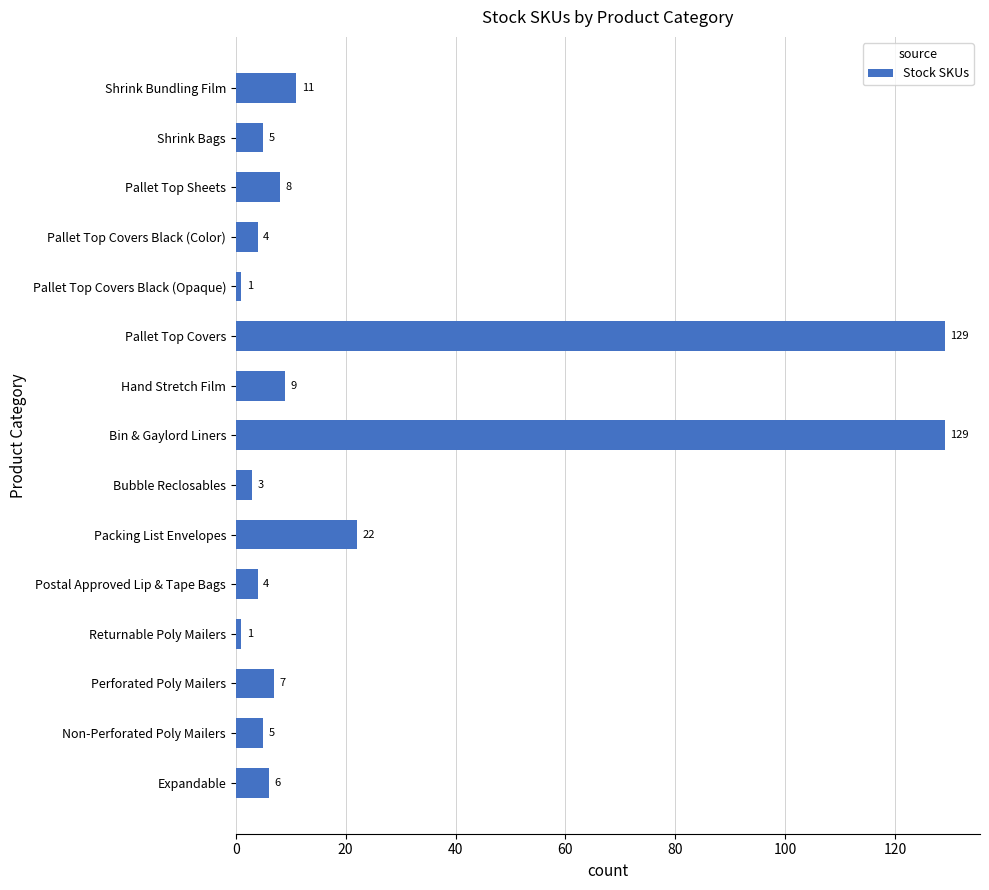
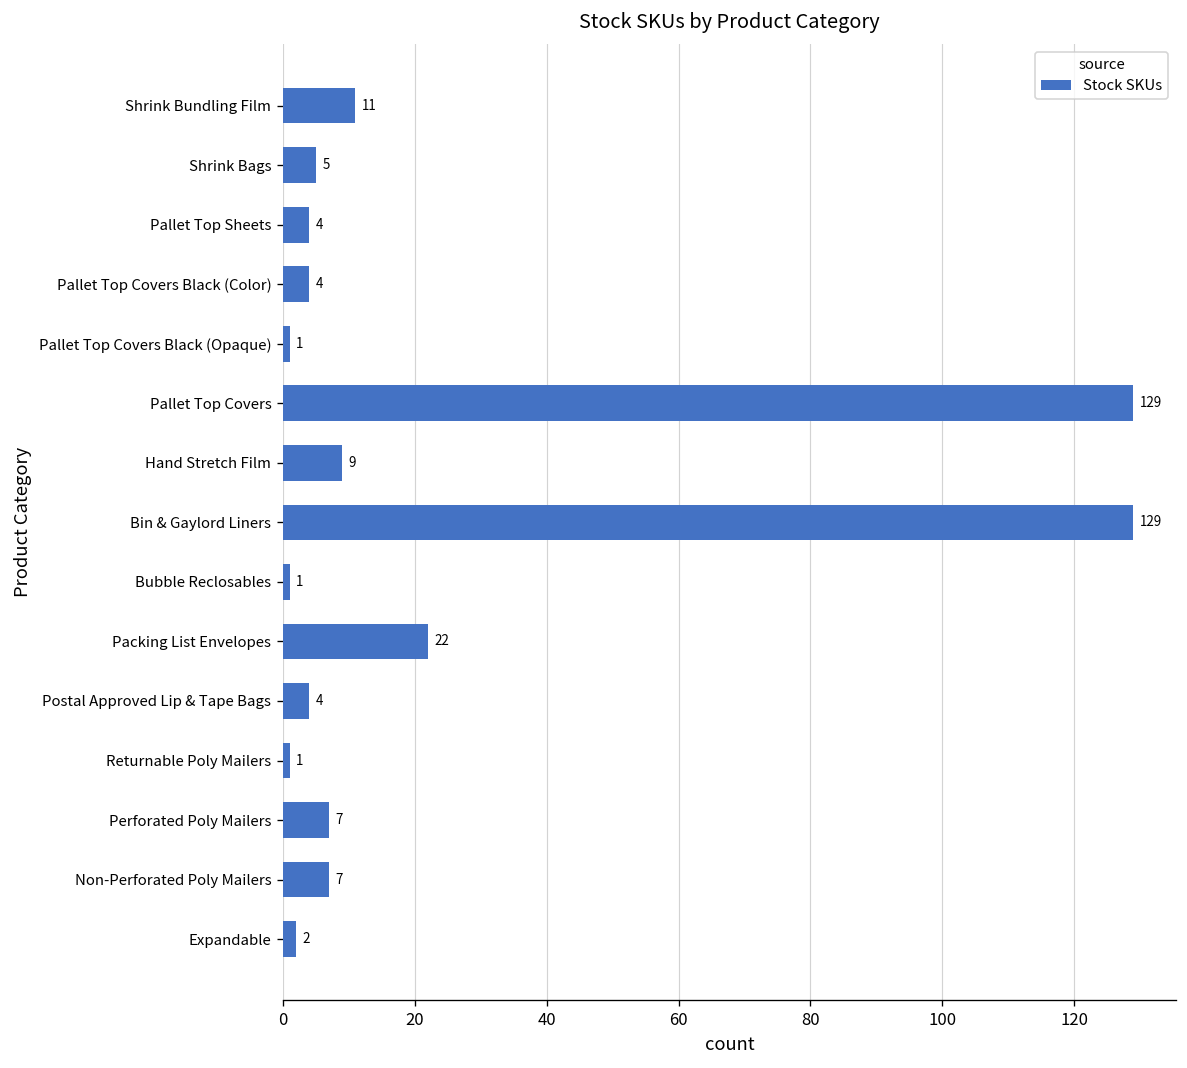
Pallet Top Sheets: 8 -> 4
Bubble Reclosables: 3 -> 1
Non-Perforated Poly Mailers: 5 -> 7
Expandable: 6 -> 2
